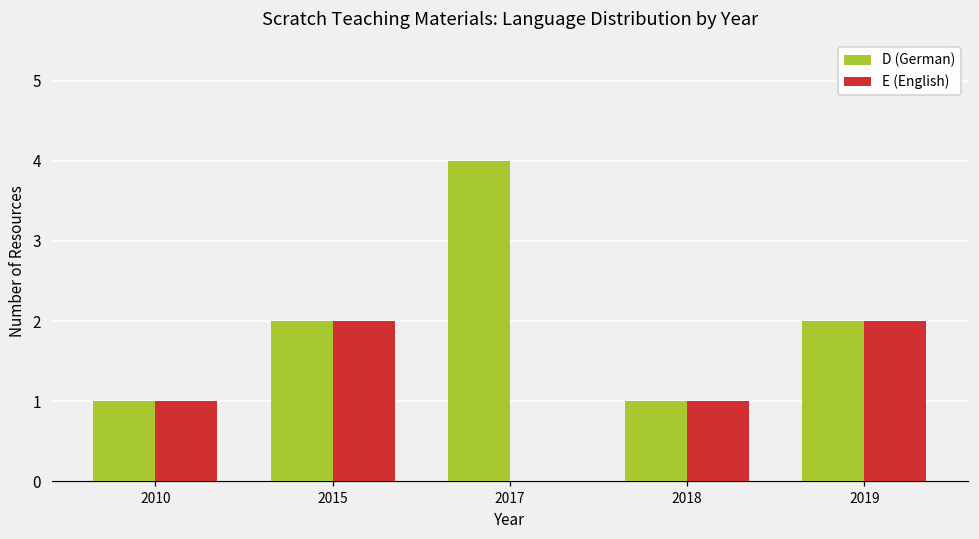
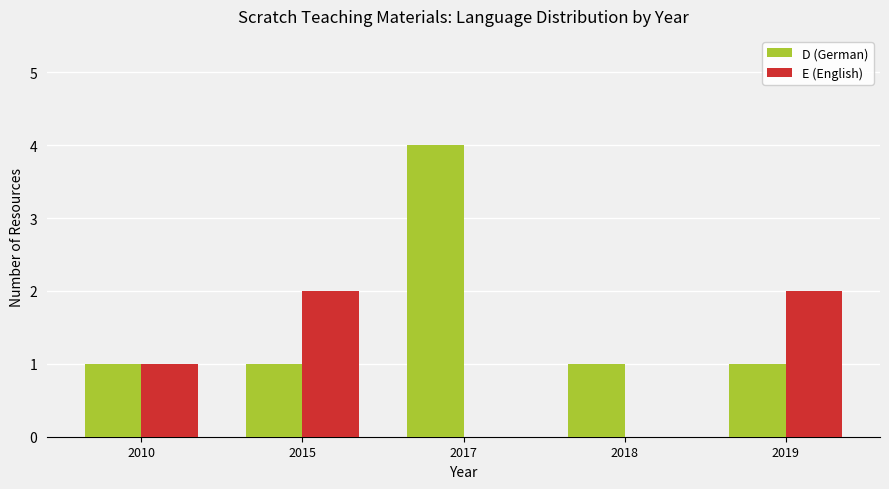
D (German), 2015: 2 -> 1
E (English), 2018: 1 -> 0
D (German), 2019: 2 -> 1
